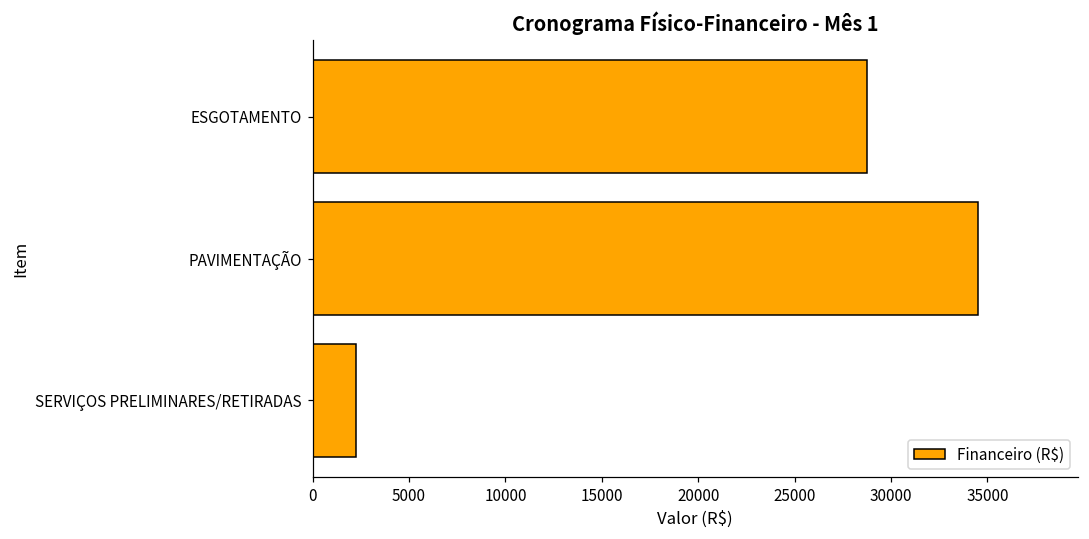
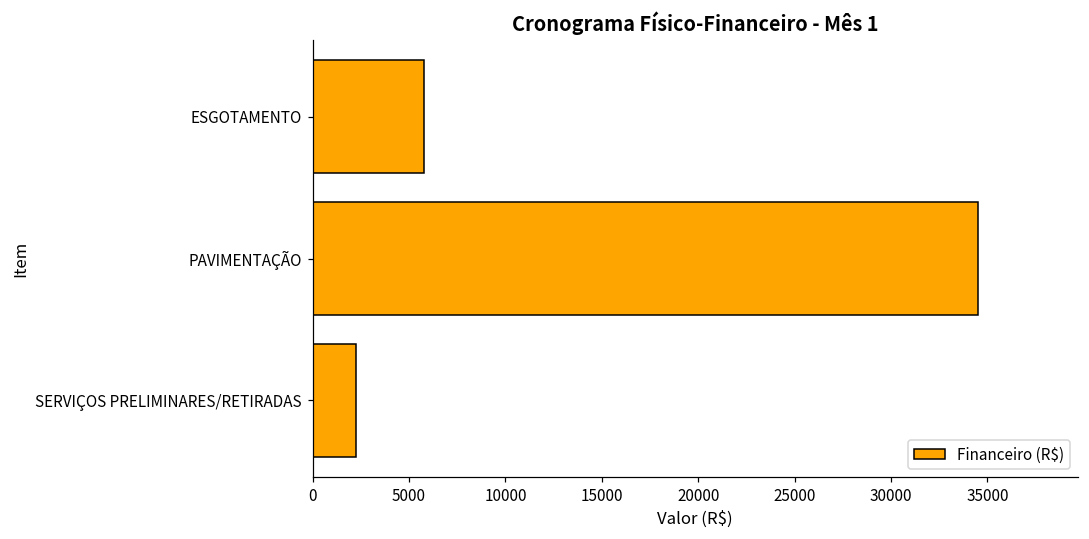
ESGOTAMENTO: 28800 -> 5800
